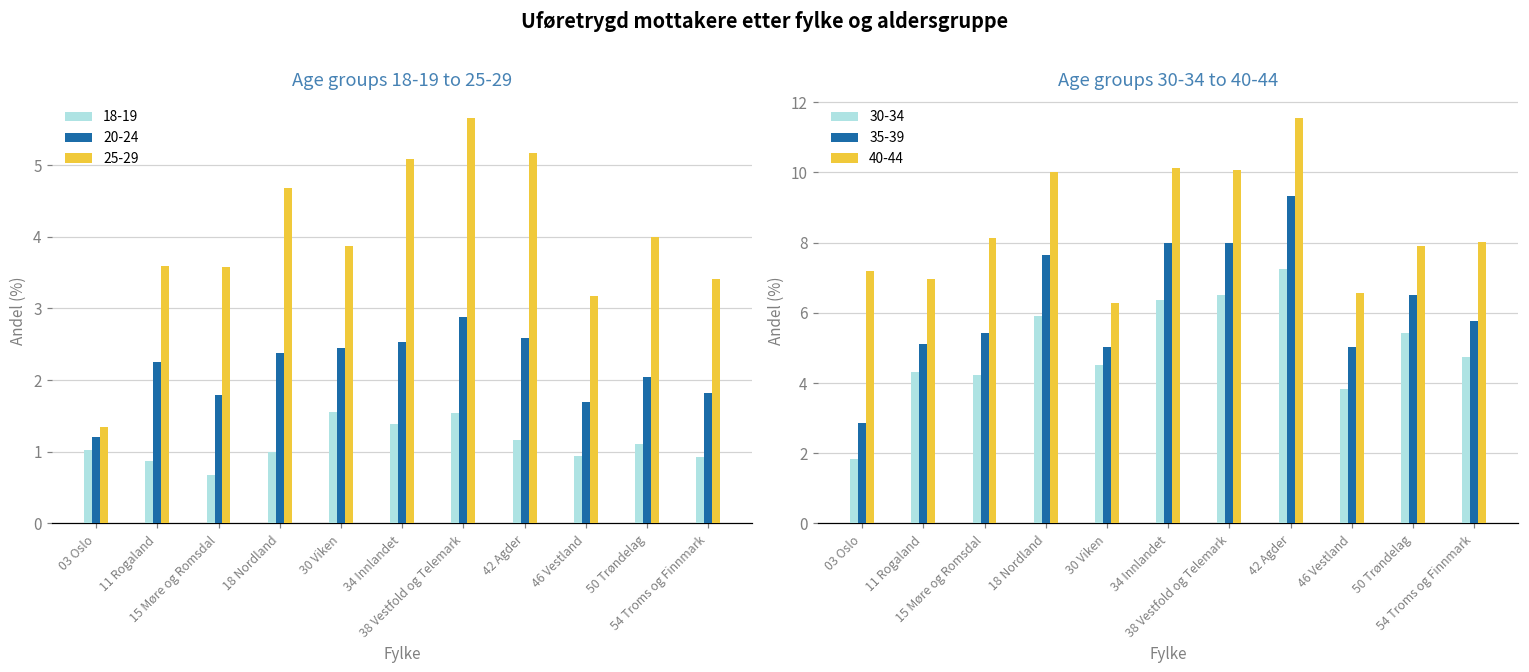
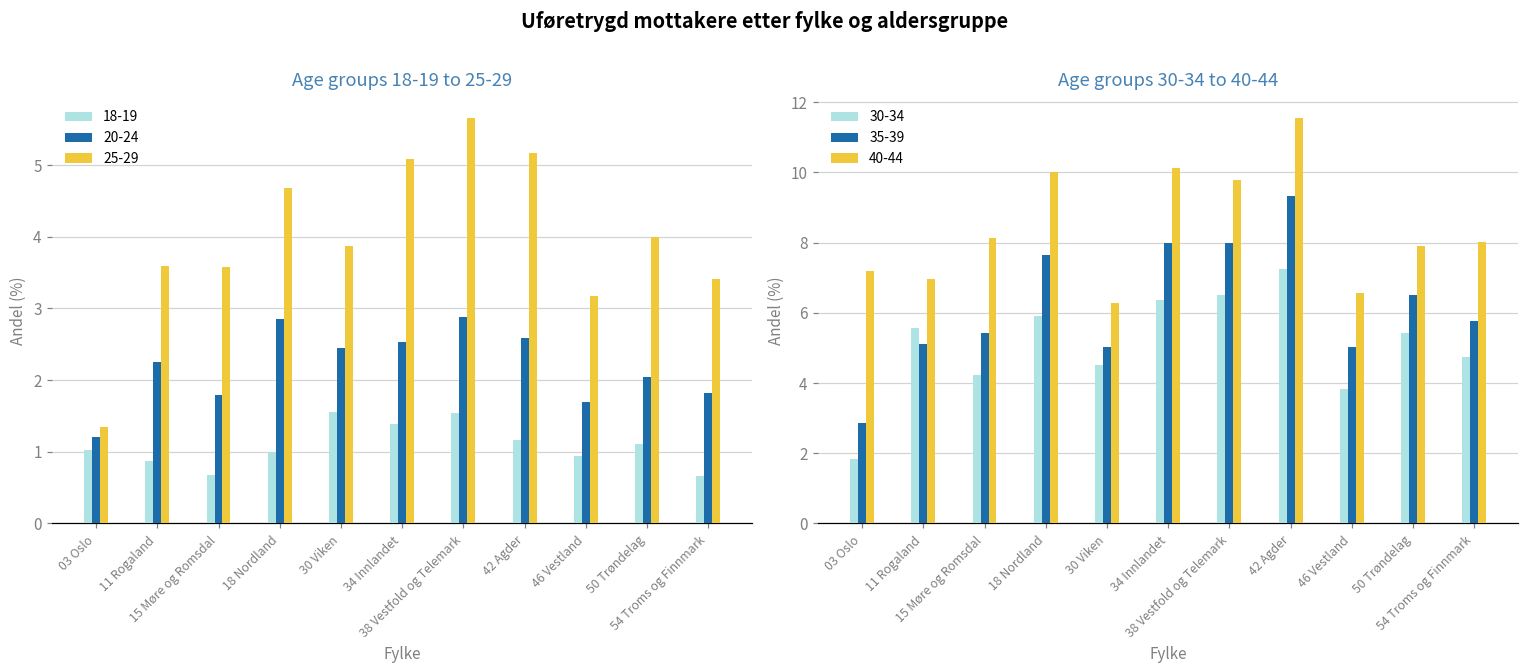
Age groups 18-19 to 25-29, 20-24, 18 Nordland: 2.4 -> 2.9
Age groups 18-19 to 25-29, 18-19, 54 Troms og Finnmark: 0.9 -> 0.7
Age groups 30-34 to 40-44, 30-34, 11 Rogaland: 4.3 -> 5.6
Age groups 30-34 to 40-44, 40-44, 38 Vestfold og Telemark: 10.1 -> 9.8
